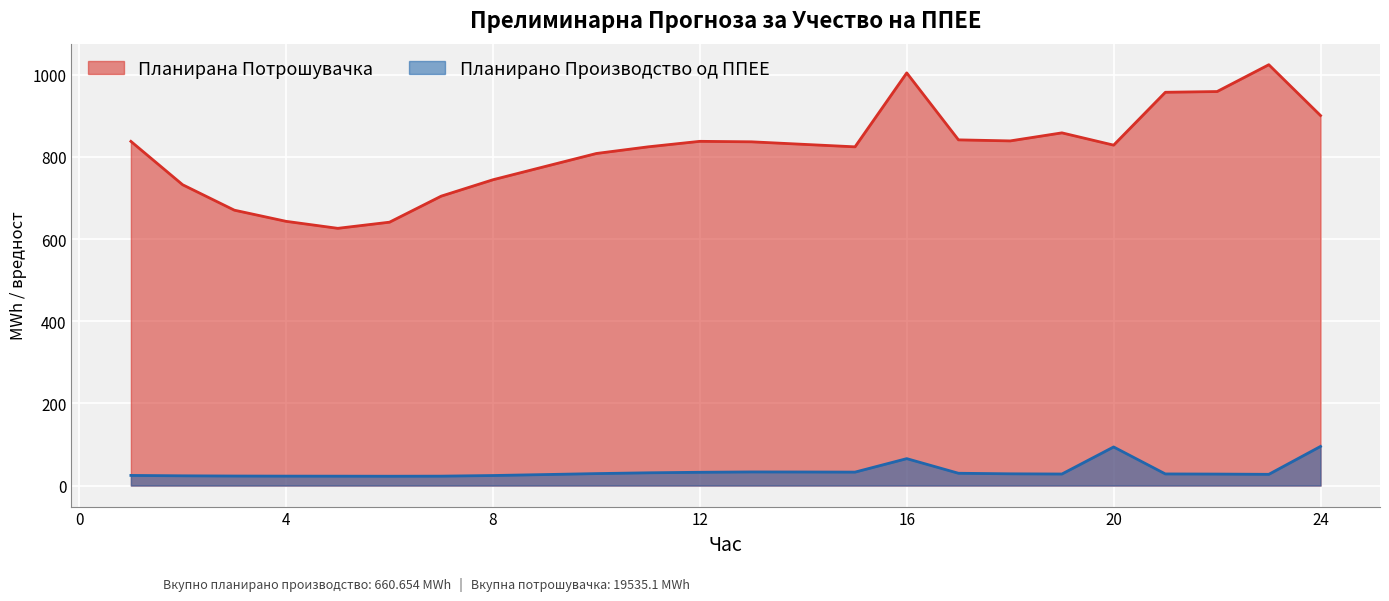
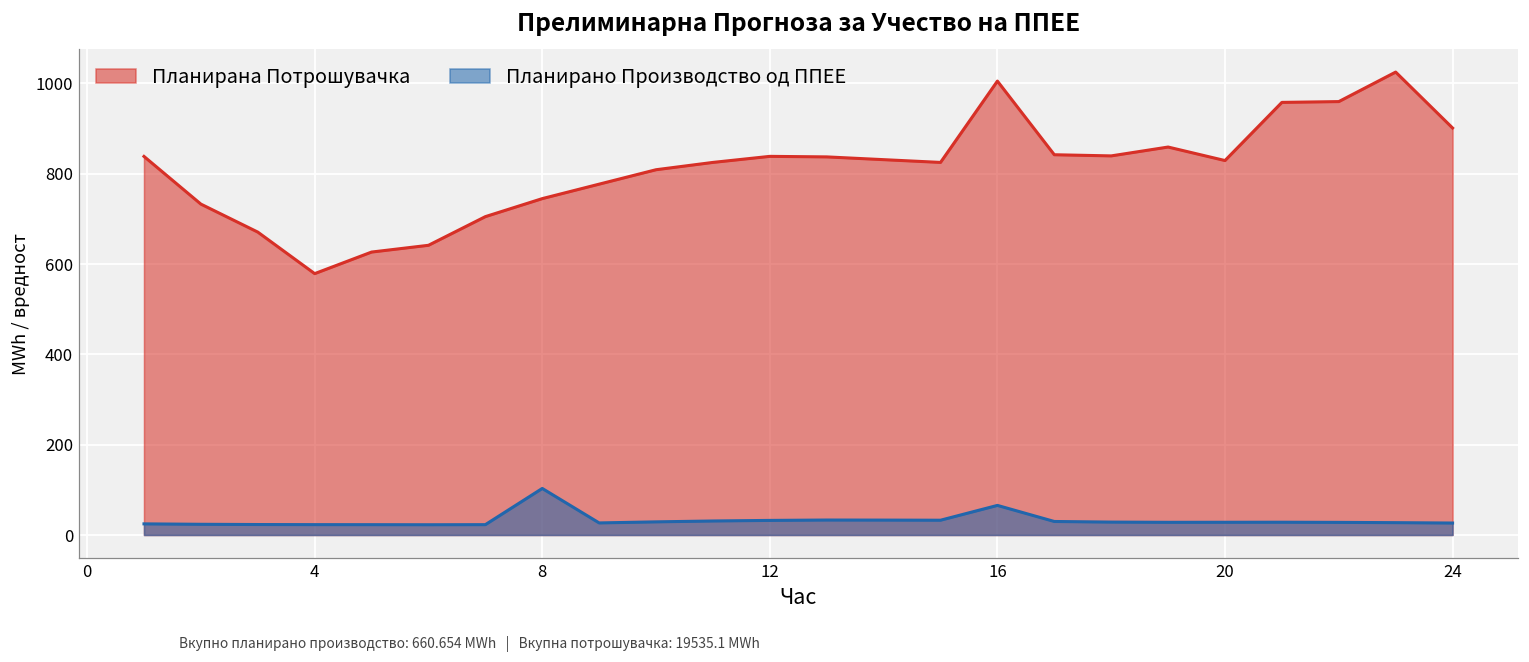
Планирана Потрошувачка, 4: 640 -> 580
Планирано Производство од ППЕЕ, 8: 20 -> 100
Планирано Производство од ППЕЕ, 20: 90 -> 30
Планирано Производство од ППЕЕ, 24: 100 -> 30
